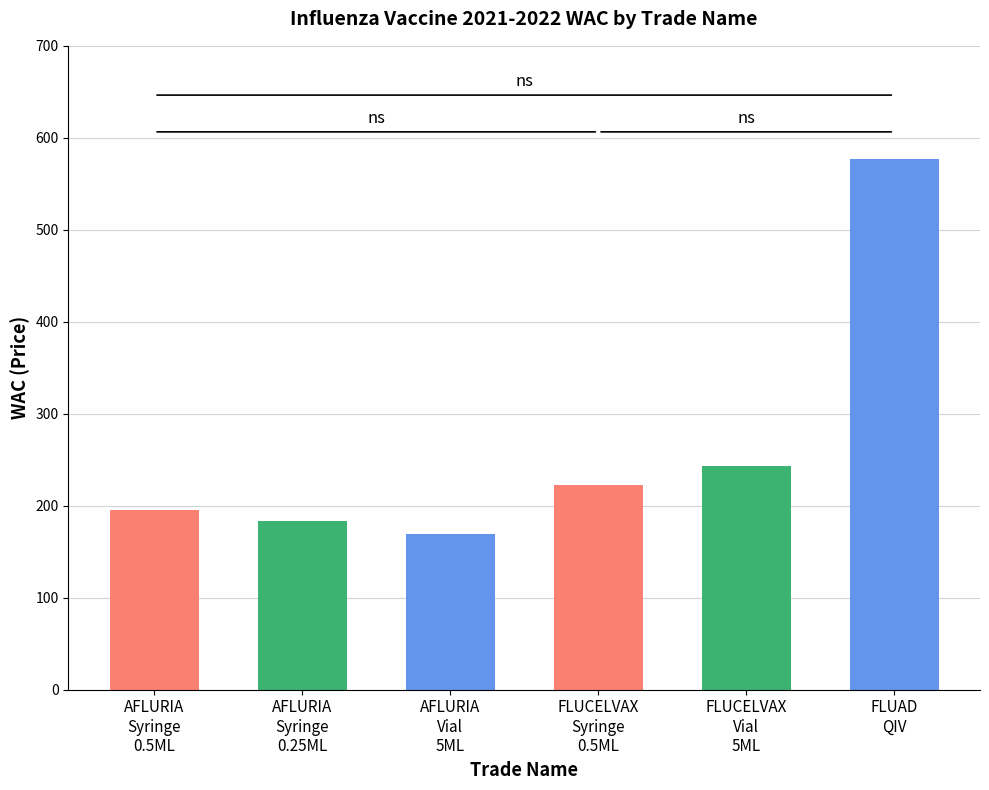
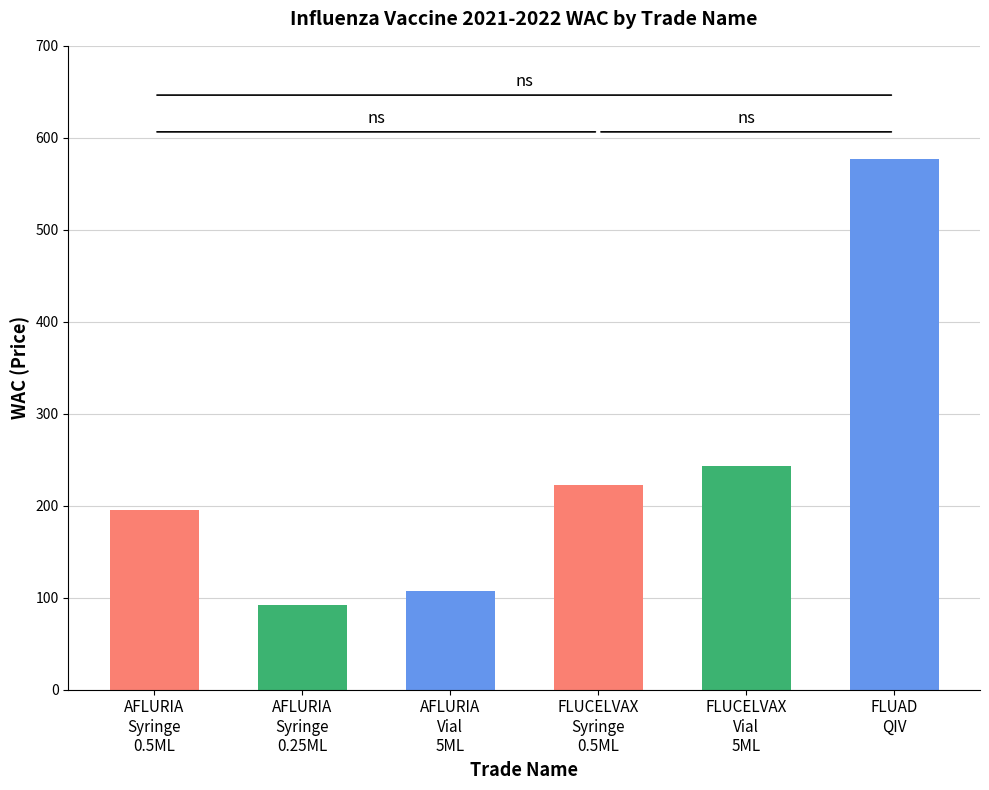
AFLURIA Syringe 0.25ML: 180 -> 90
AFLURIA Vial 5ML: 170 -> 110
